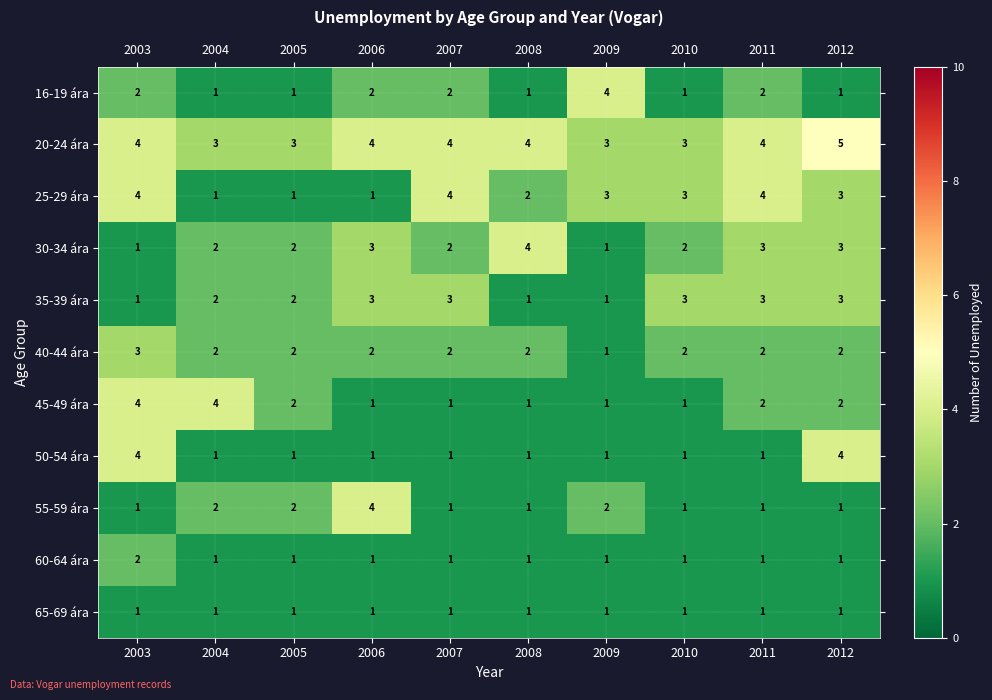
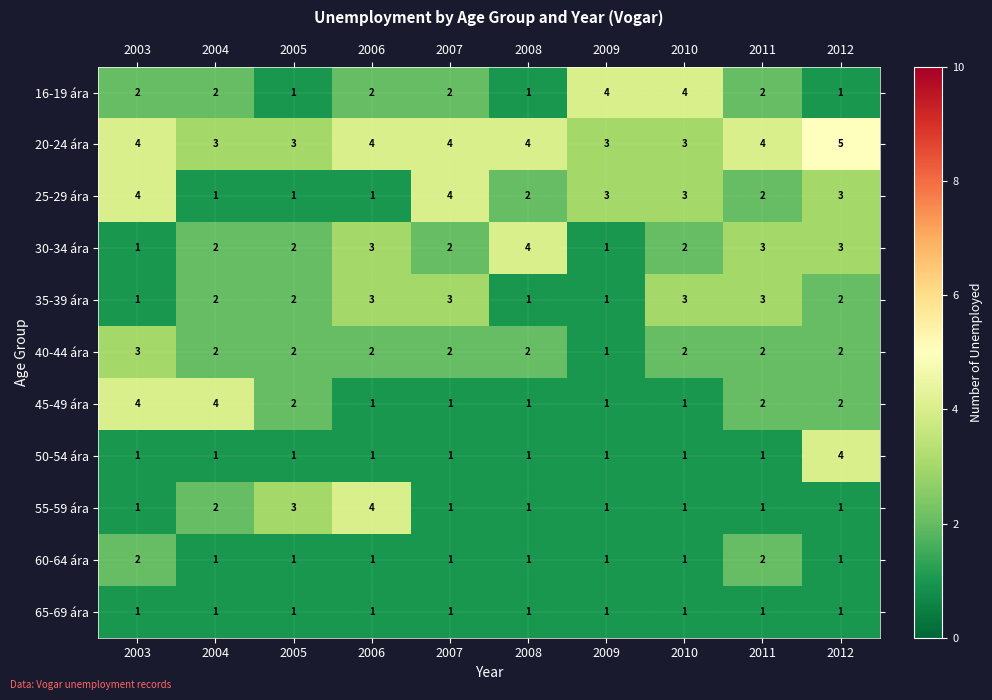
16-19 ára, 2004: 1 -> 2
16-19 ára, 2010: 1 -> 4
25-29 ára, 2011: 4 -> 2
35-39 ára, 2012: 3 -> 2
50-54 ára, 2003: 4 -> 1
55-59 ára, 2005: 2 -> 3
55-59 ára, 2009: 2 -> 1
60-64 ára, 2011: 1 -> 2
